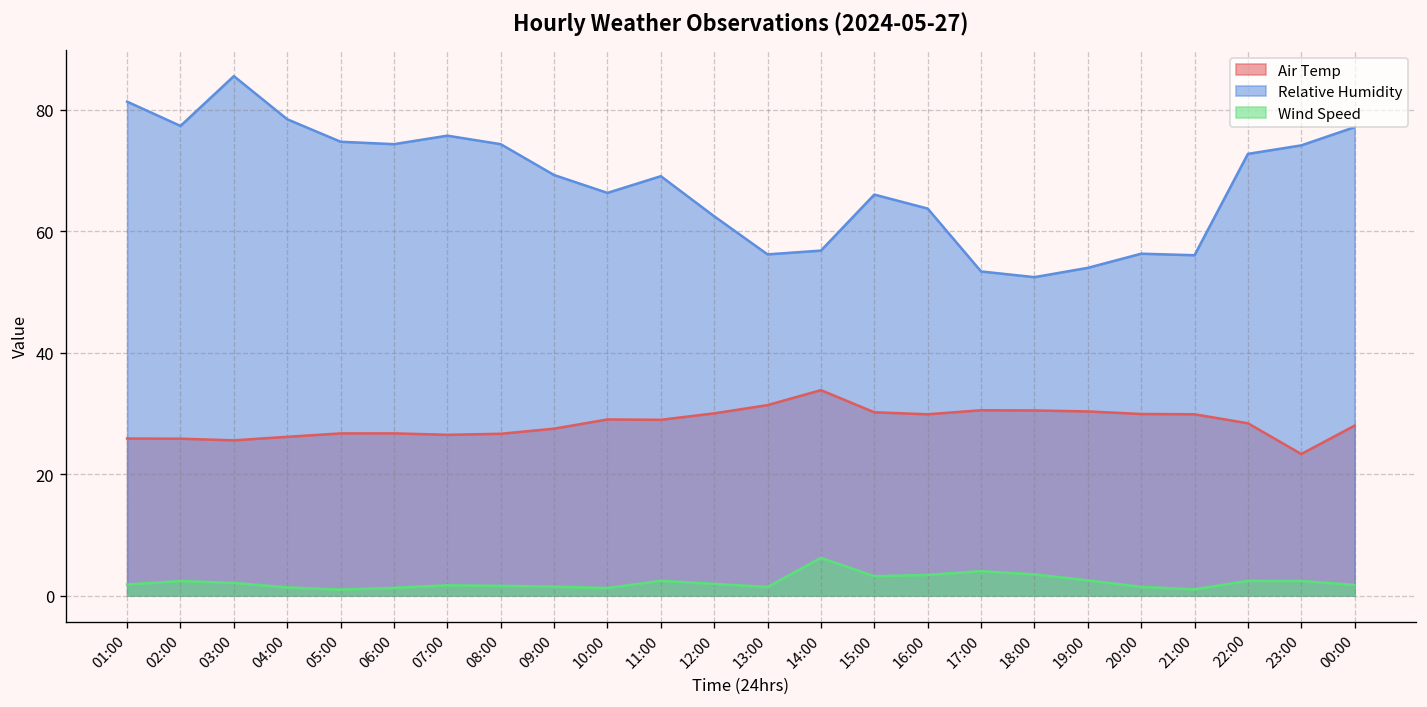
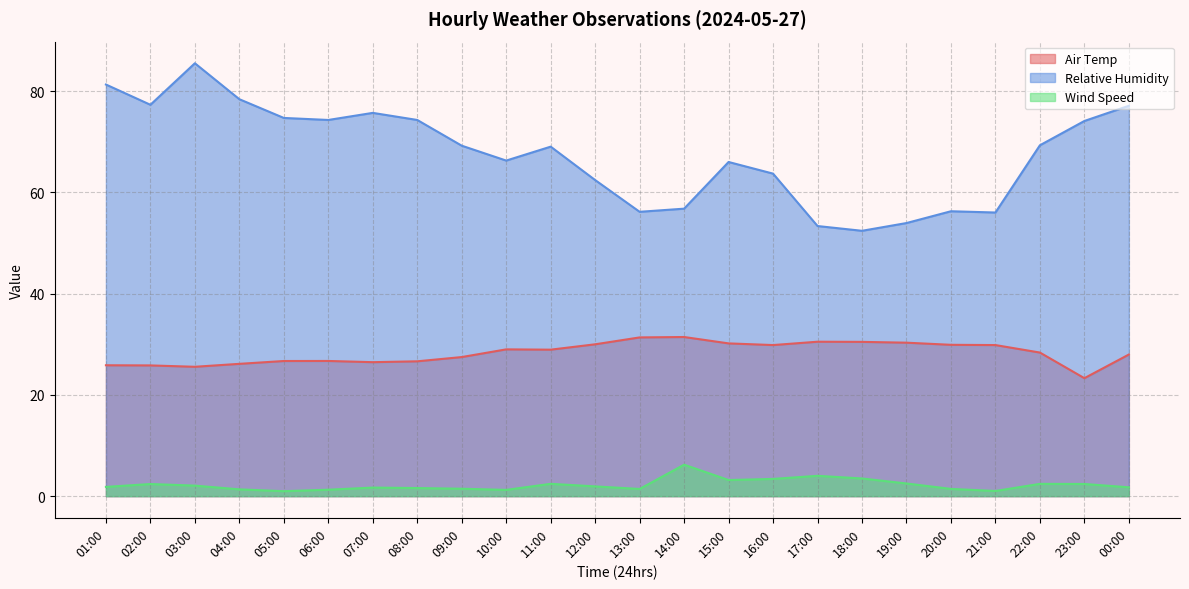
Air Temp, 14:00: 34 -> 31
Relative Humidity, 22:00: 73 -> 69
